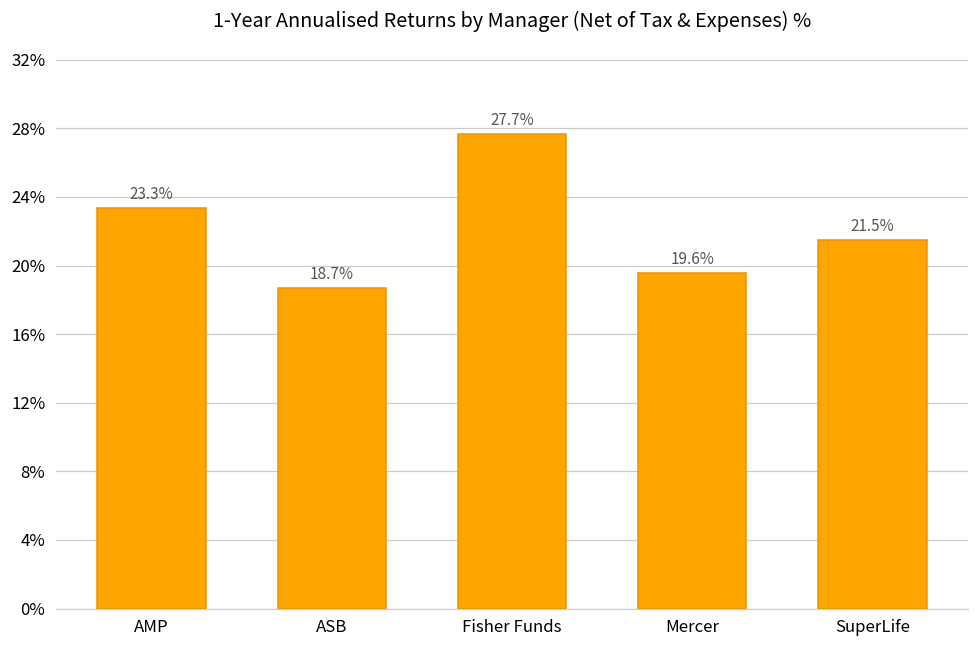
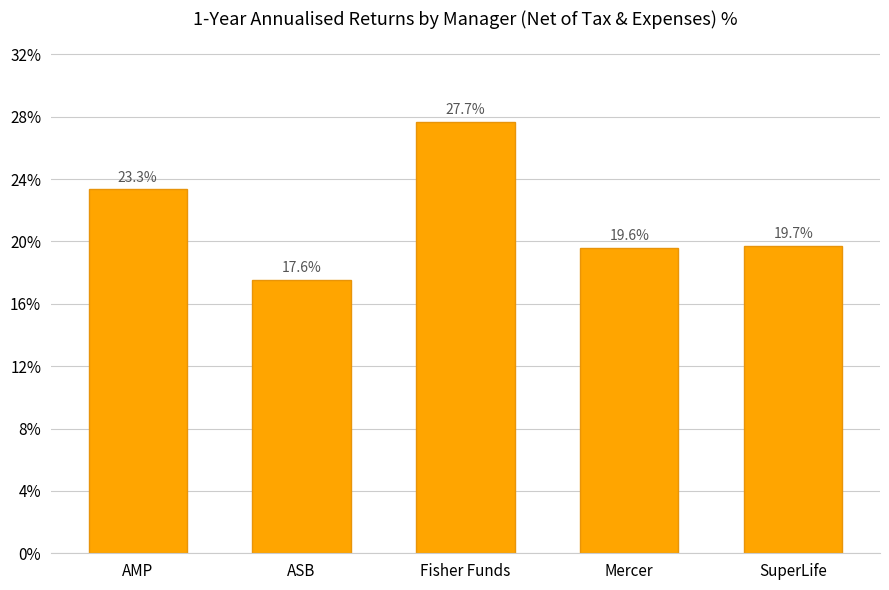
ASB: 18.7% -> 17.6%
SuperLife: 21.5% -> 19.7%
